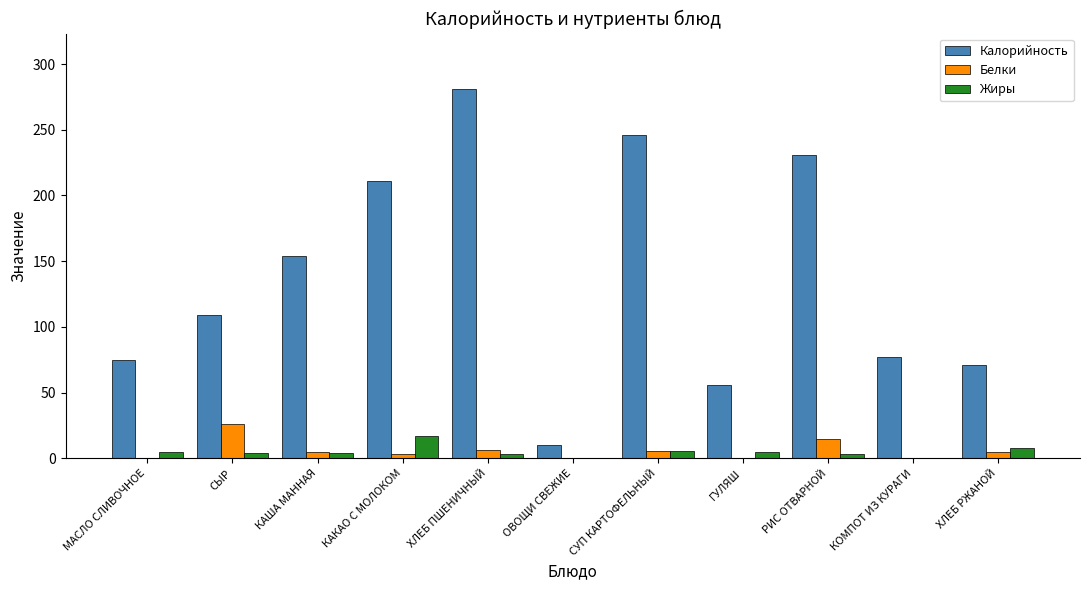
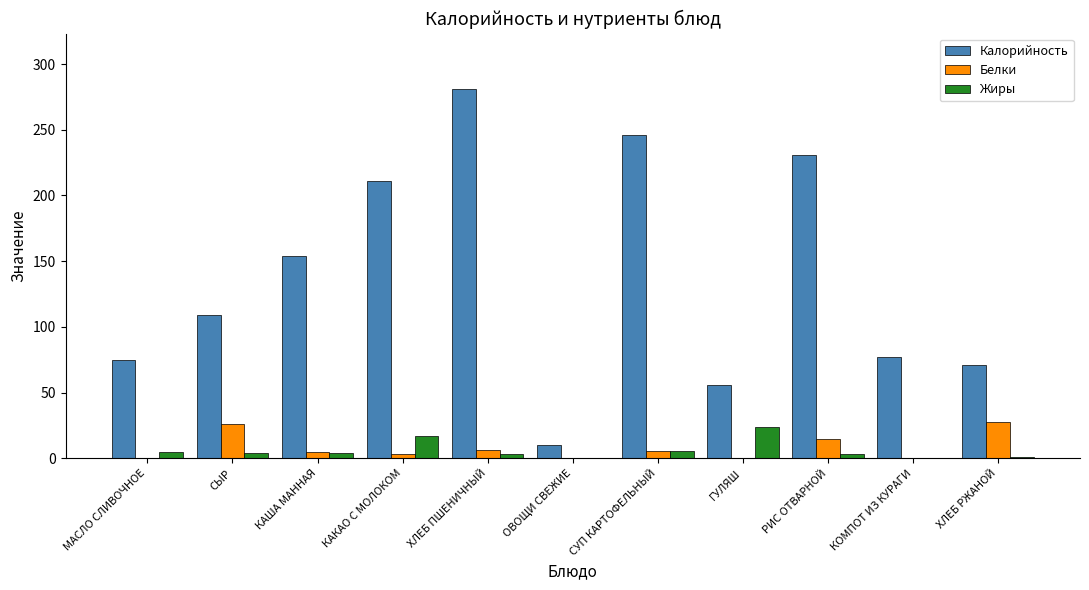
Жиры, ГУЛЯШ: 5 -> 24
Белки, ХЛЕБ РЖАНОЙ: 5 -> 28
Жиры, ХЛЕБ РЖАНОЙ: 8 -> 1
